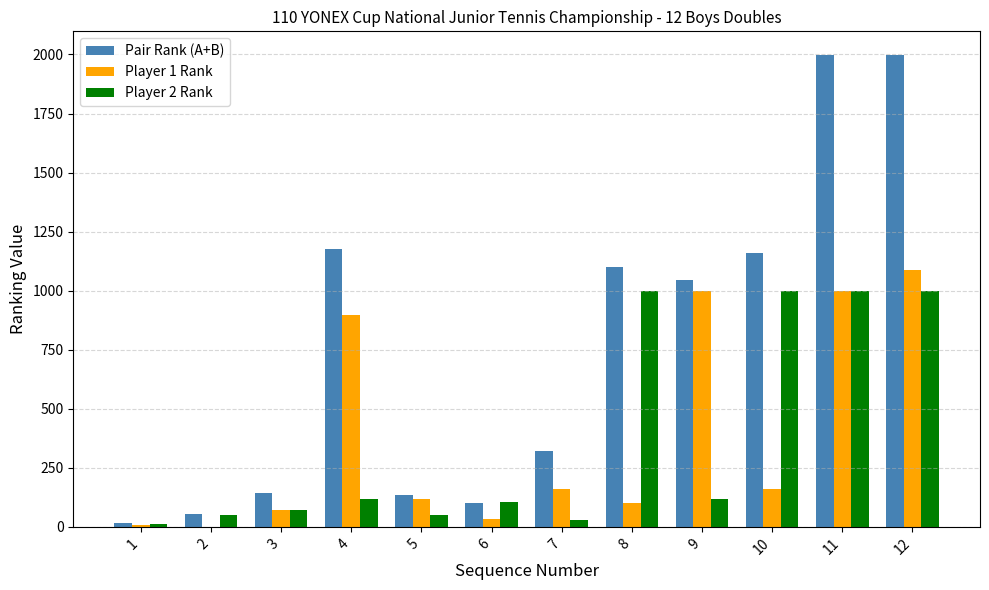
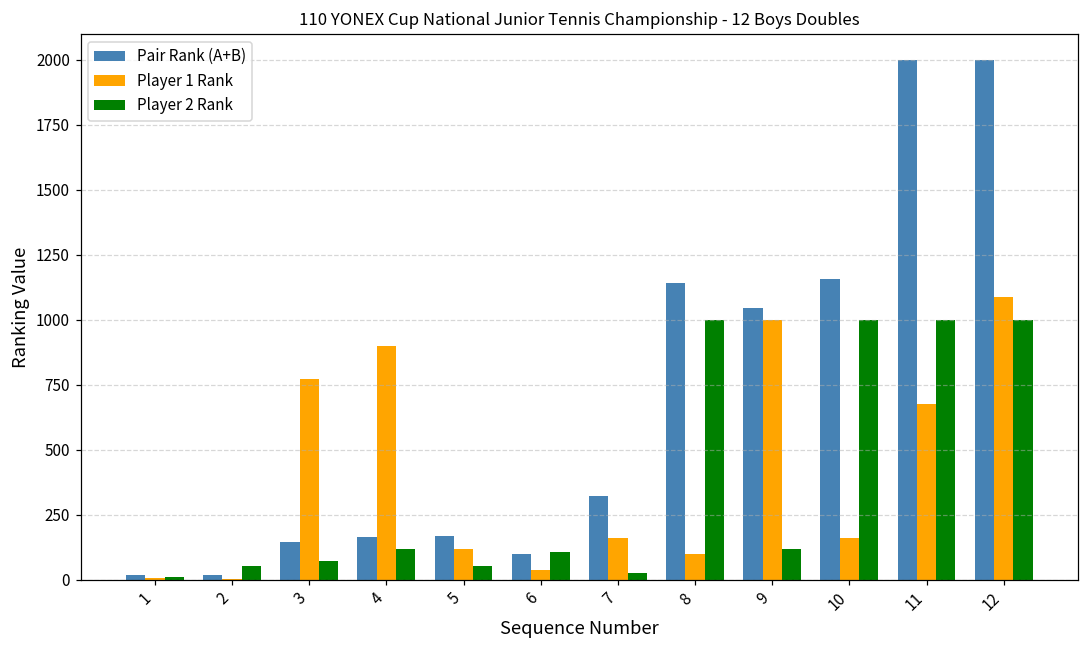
Pair Rank (A+B), 2: 50 -> 20
Player 1 Rank, 3: 70 -> 770
Pair Rank (A+B), 4: 1180 -> 160
Pair Rank (A+B), 5: 140 -> 170
Pair Rank (A+B), 8: 1100 -> 1140
Player 1 Rank, 11: 1000 -> 680
